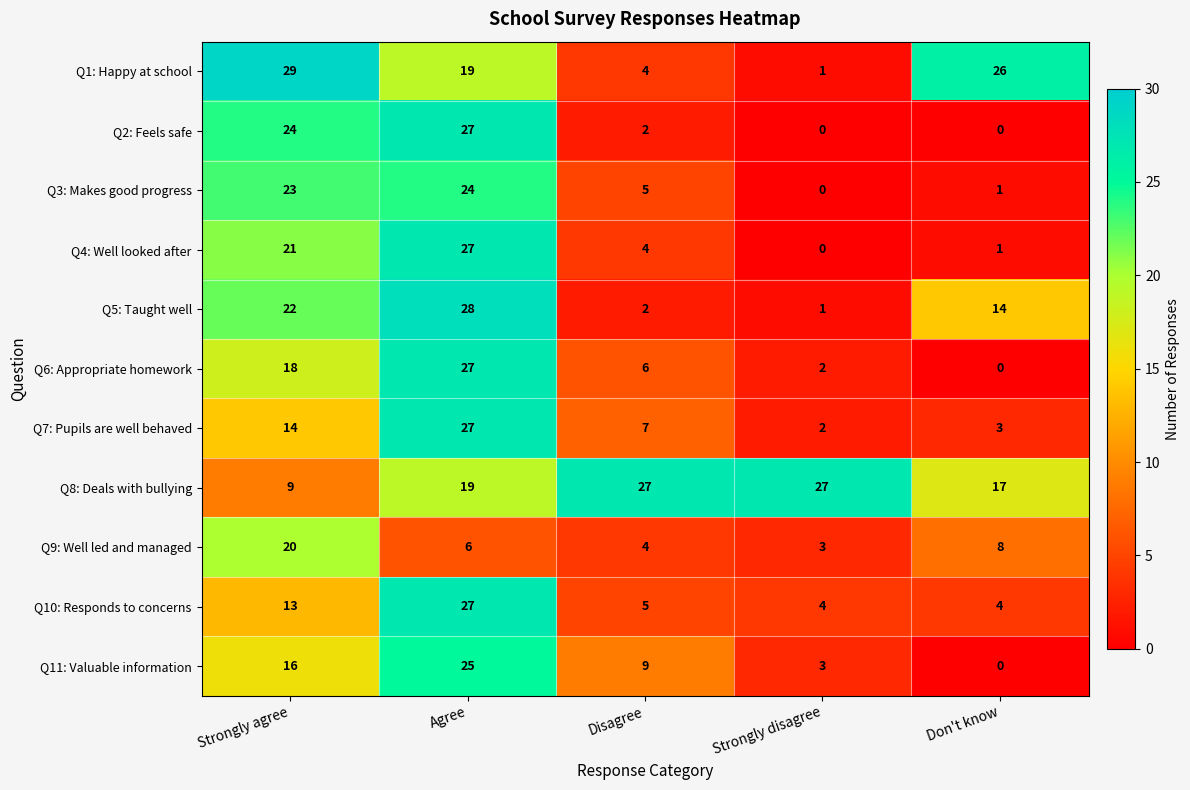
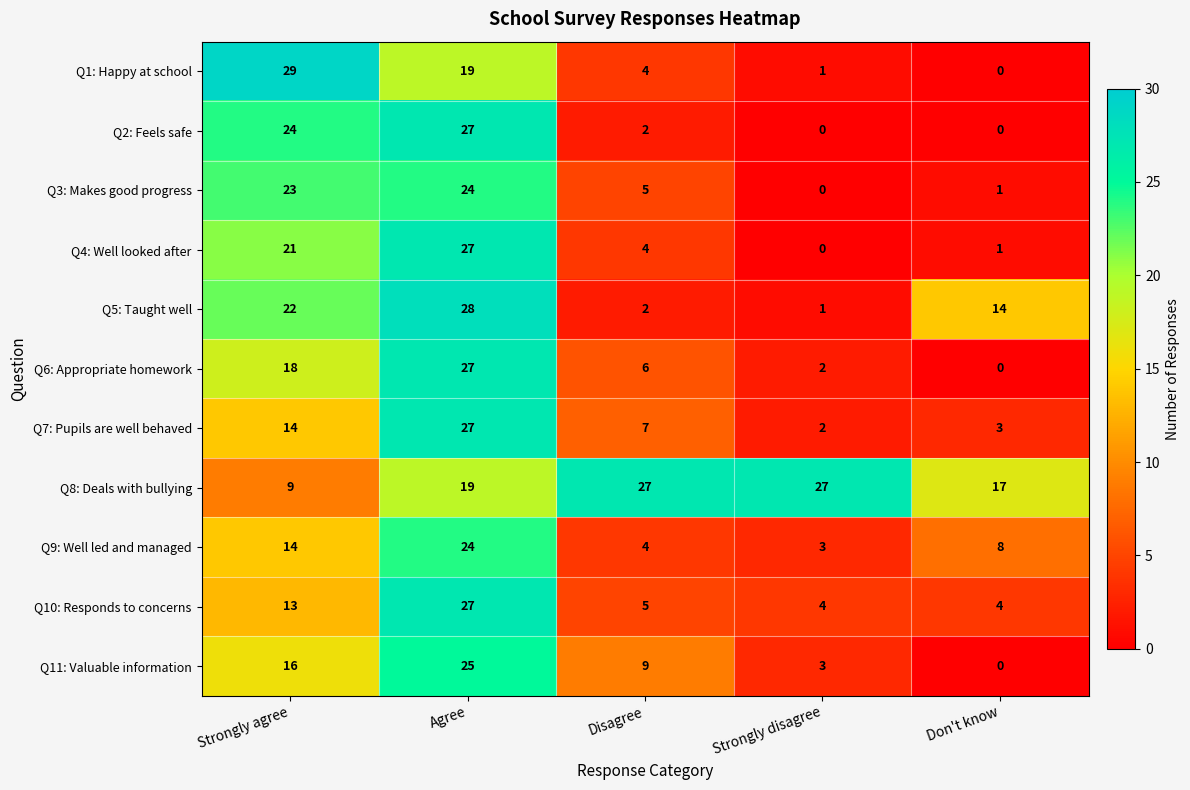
Q1: Happy at school, Don't know: 26 -> 0
Q9: Well led and managed, Strongly agree: 20 -> 14
Q9: Well led and managed, Agree: 6 -> 24
